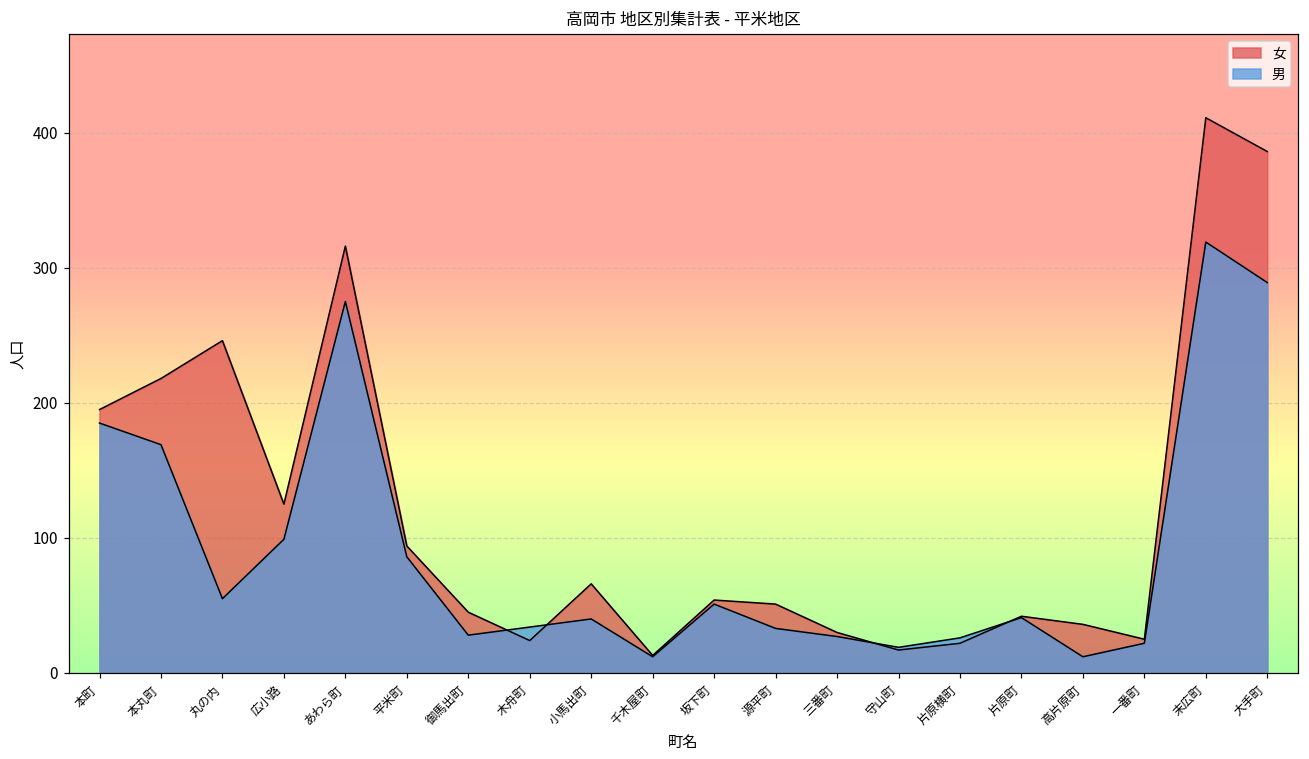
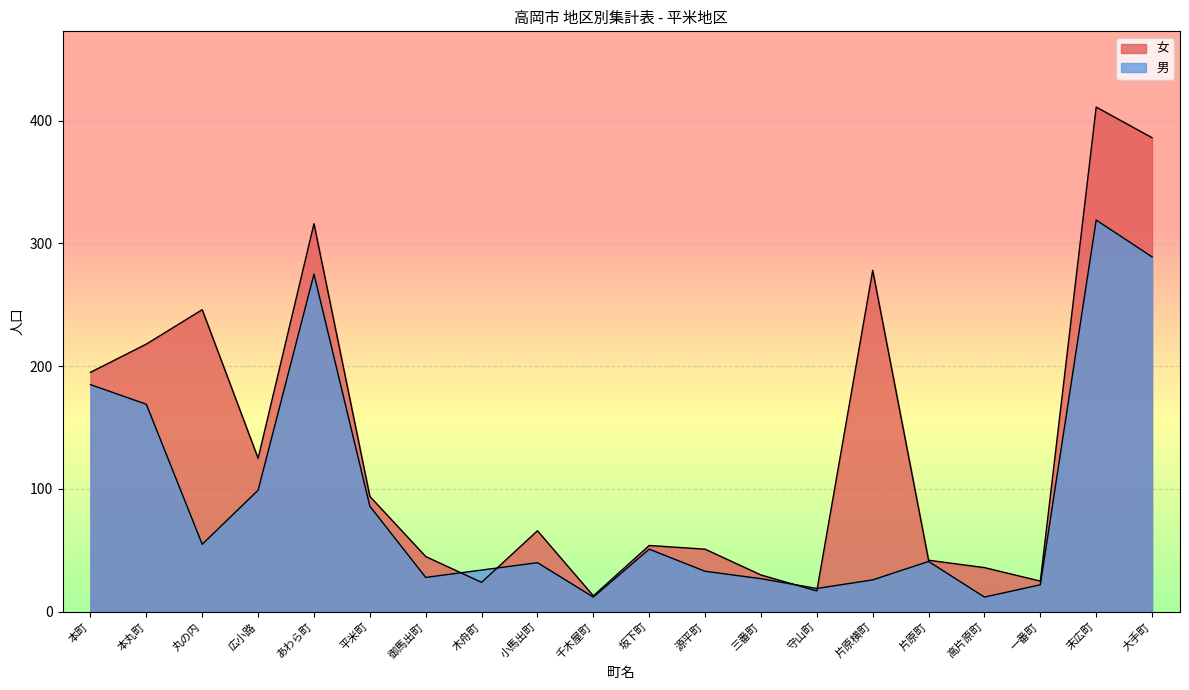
女, 片原横町: 22 -> 278
